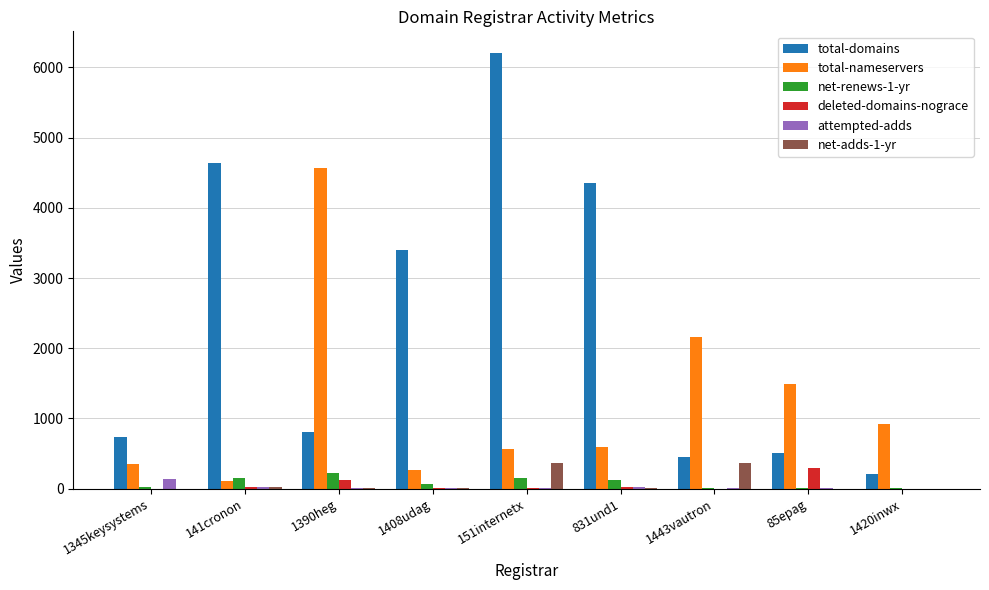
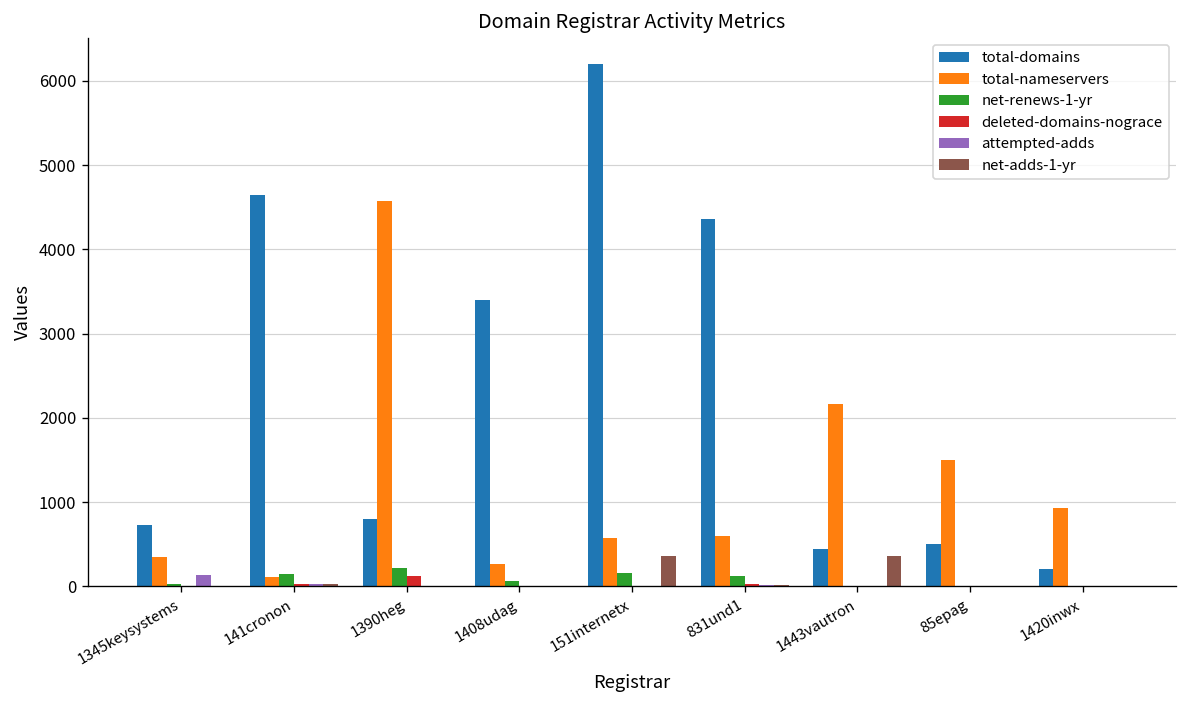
deleted-domains-nograce, 85epag: 300 -> 0
